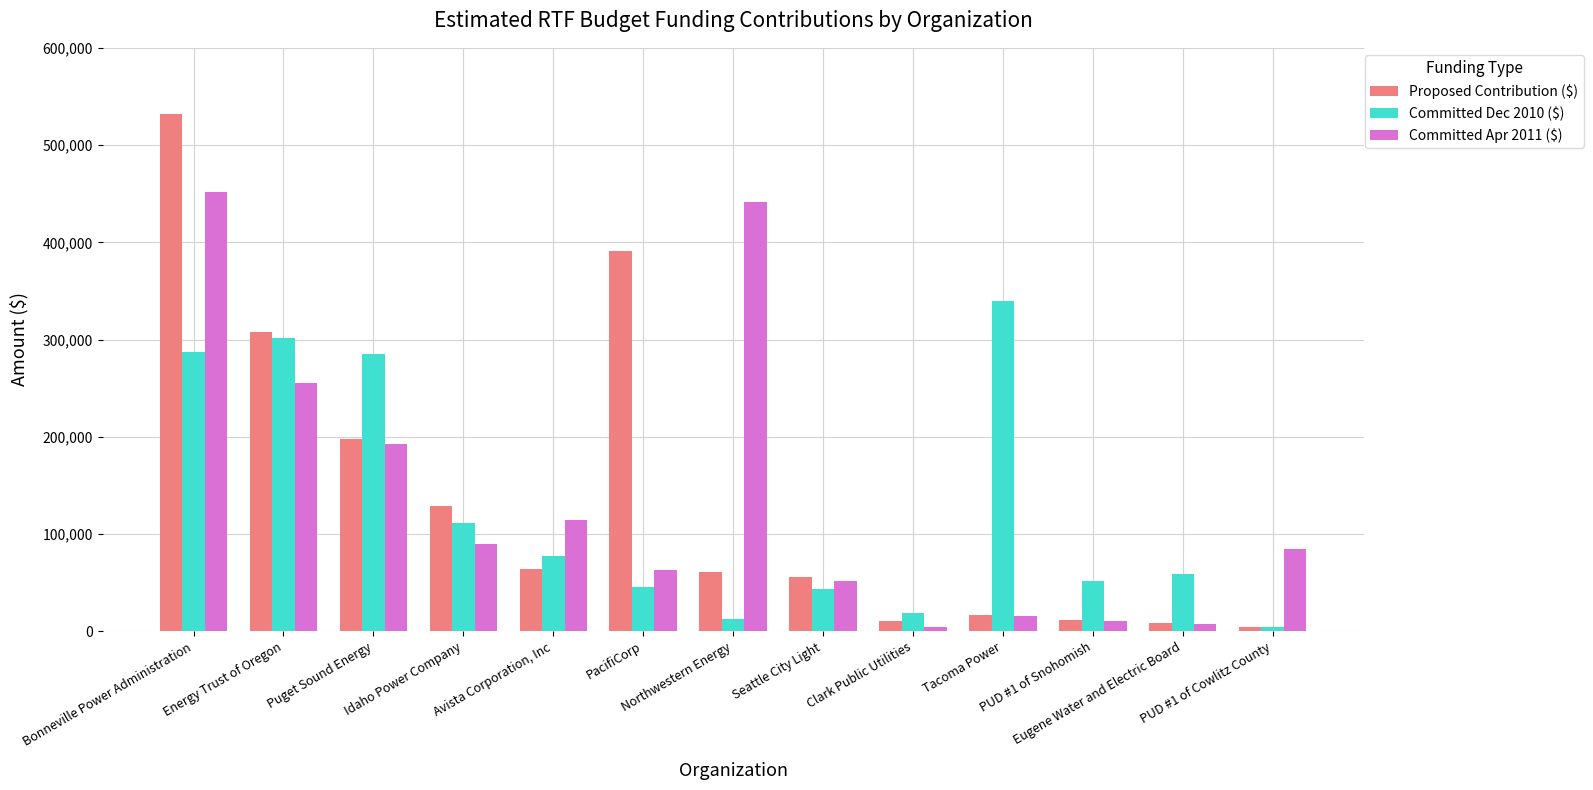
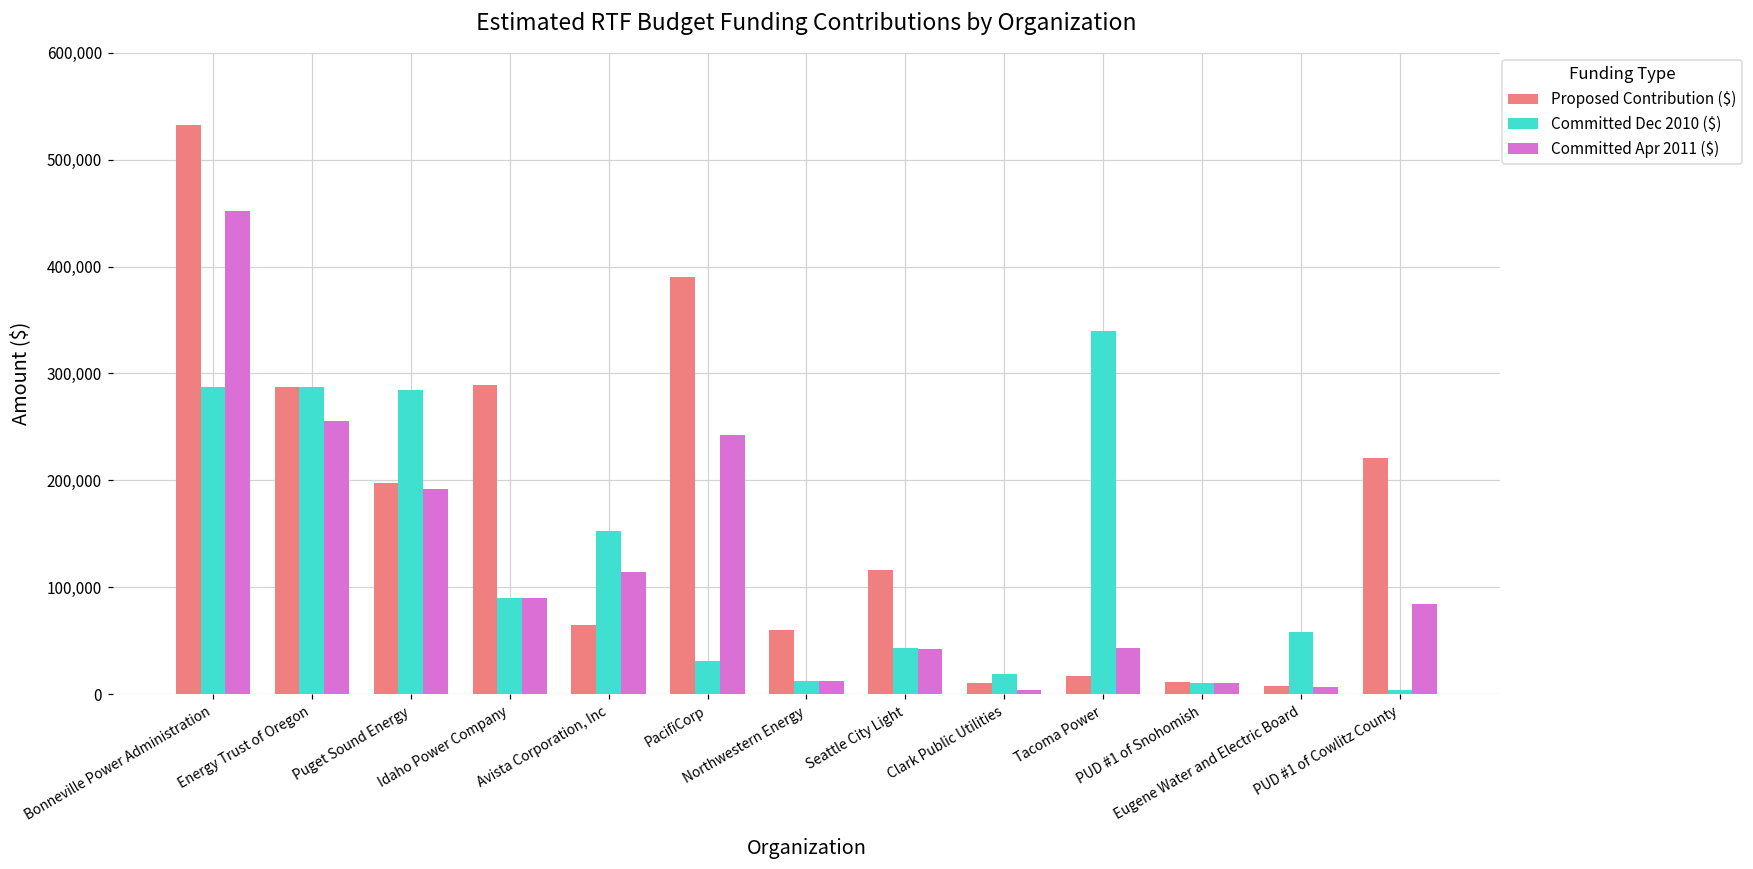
Proposed Contribution ($), Energy Trust of Oregon: 310,000 -> 290,000
Committed Dec 2010 ($), Energy Trust of Oregon: 300,000 -> 290,000
Proposed Contribution ($), Idaho Power Company: 130,000 -> 290,000
Committed Dec 2010 ($), Idaho Power Company: 110,000 -> 90,000
Committed Dec 2010 ($), Avista Corporation, Inc: 80,000 -> 150,000
Committed Dec 2010 ($), PacifiCorp: 50,000 -> 30,000
Committed Apr 2011 ($), PacifiCorp: 60,000 -> 240,000
Committed Apr 2011 ($), Northwestern Energy: 440,000 -> 10,000
Proposed Contribution ($), Seattle City Light: 60,000 -> 120,000
Committed Apr 2011 ($), Seattle City Light: 50,000 -> 40,000
Committed Apr 2011 ($), Tacoma Power: 20,000 -> 40,000
Committed Dec 2010 ($), PUD #1 of Snohomish: 50,000 -> 10,000
Proposed Contribution ($), PUD #1 of Cowlitz County: 0 -> 220,000
